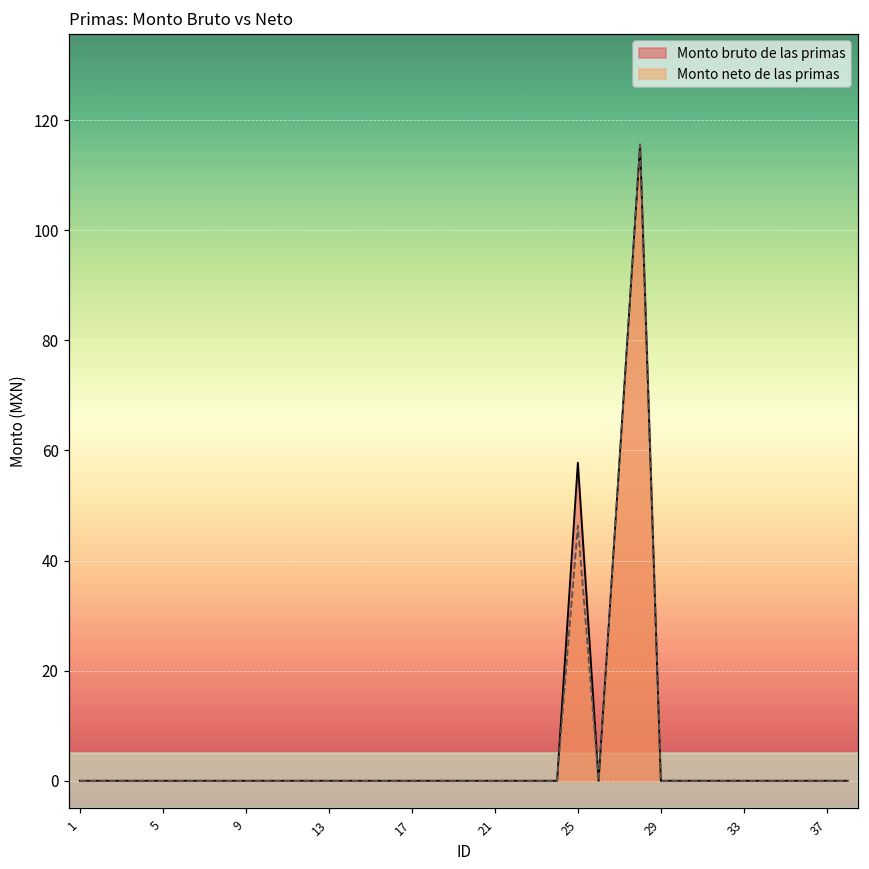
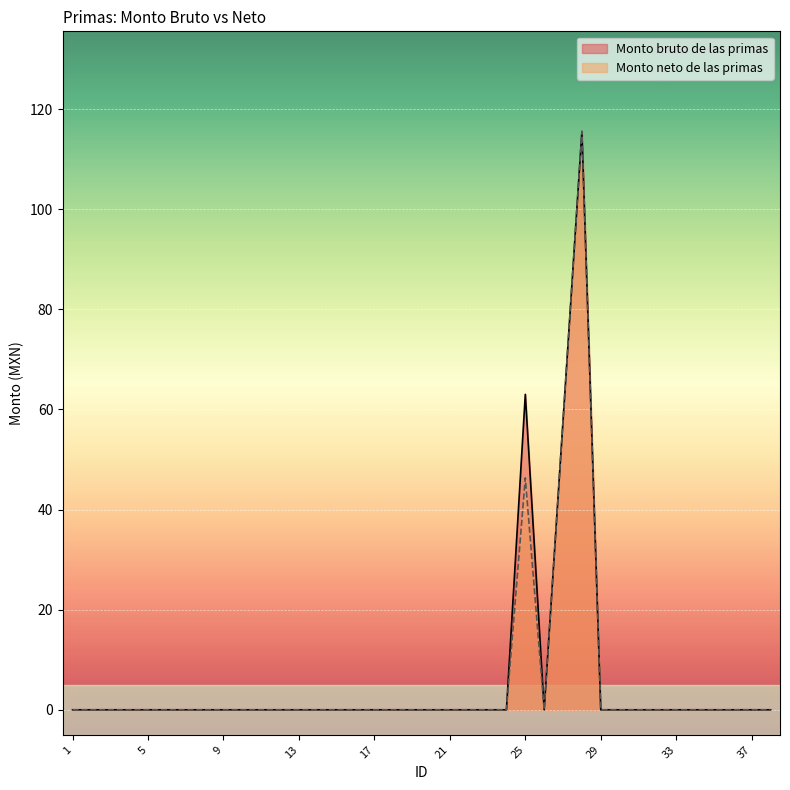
Monto bruto de las primas, 25: 58 -> 63
